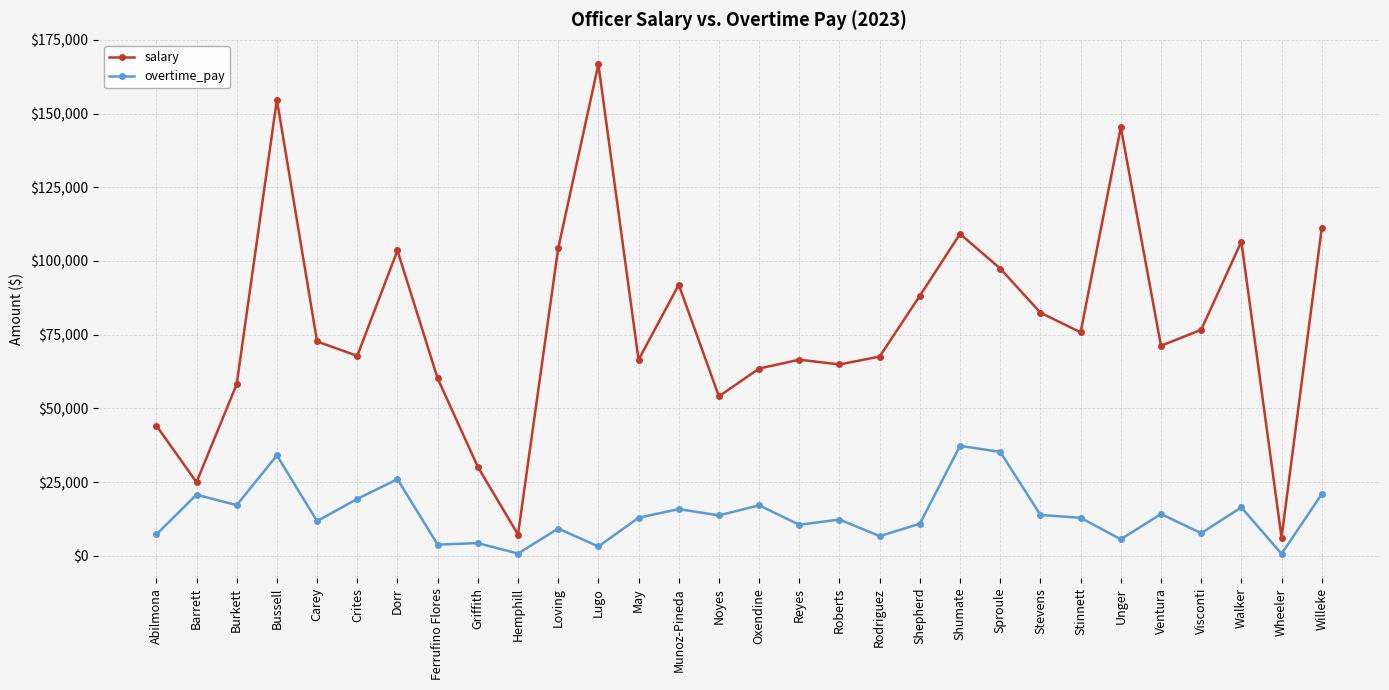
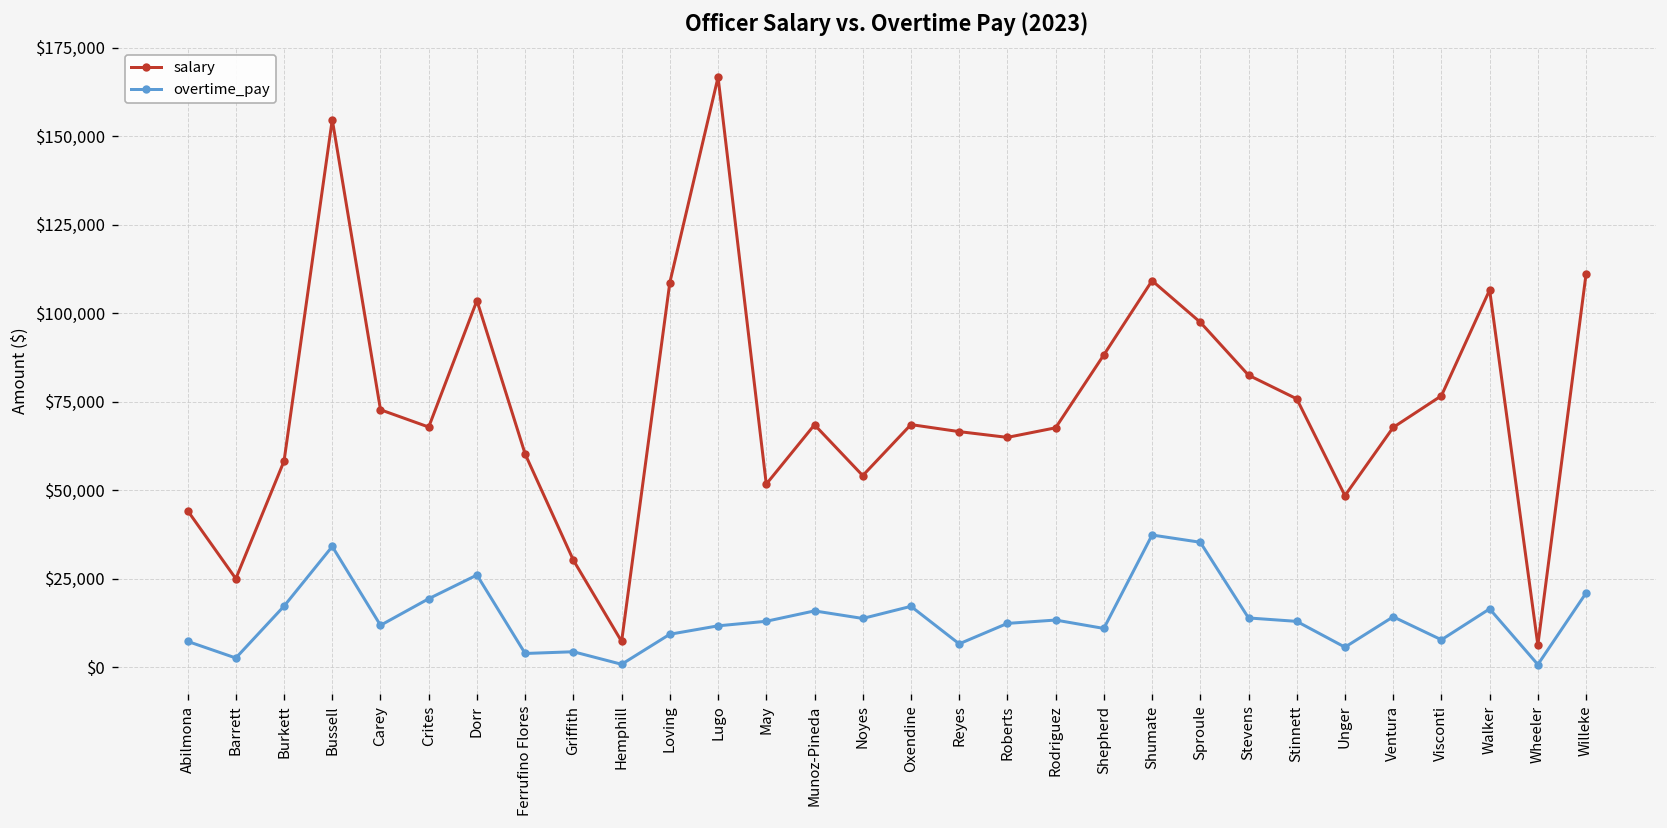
overtime_pay, Barrett: $21,000 -> $3,000
salary, Loving: $104,000 -> $109,000
overtime_pay, Lugo: $3,000 -> $12,000
salary, May: $66,000 -> $52,000
salary, Munoz-Pineda: $92,000 -> $68,000
salary, Oxendine: $64,000 -> $69,000
overtime_pay, Reyes: $11,000 -> $7,000
overtime_pay, Rodriguez: $7,000 -> $13,000
salary, Unger: $145,000 -> $48,000
salary, Ventura: $71,000 -> $68,000
